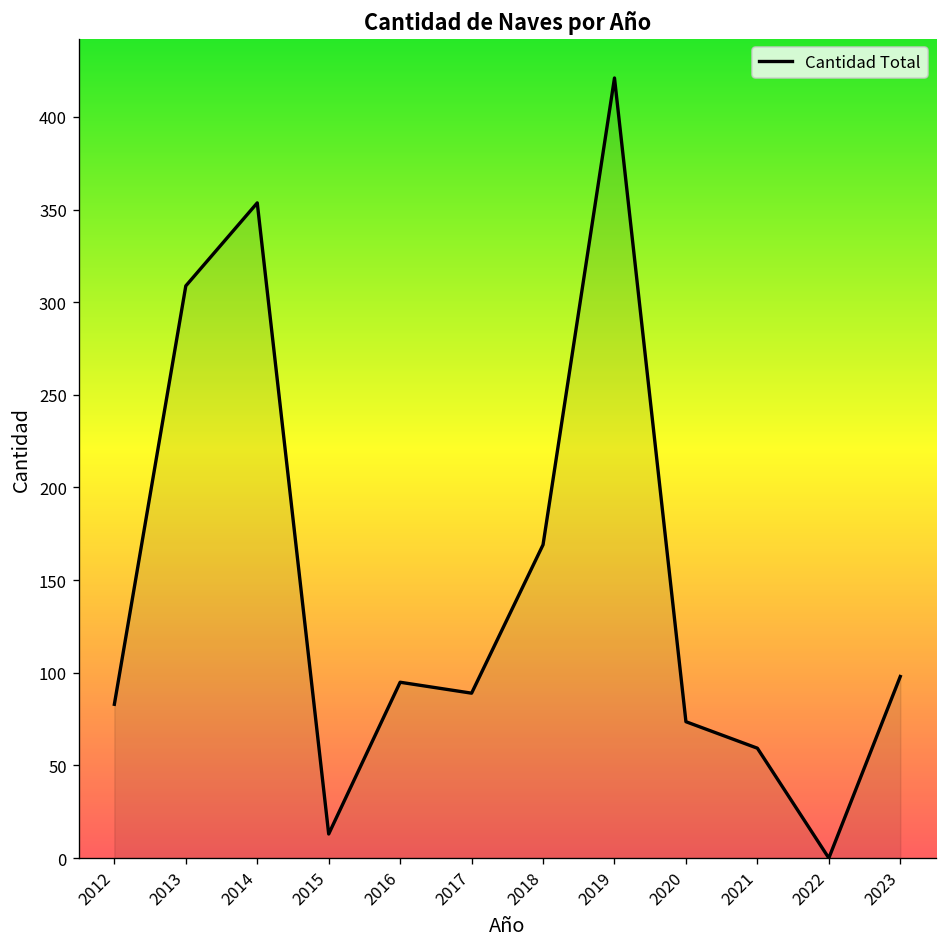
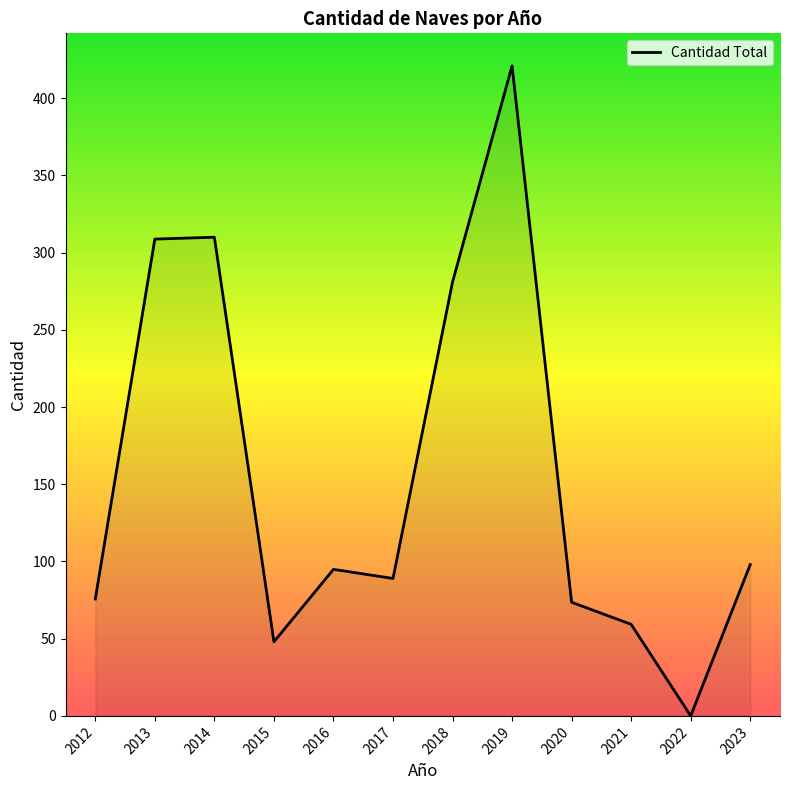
2012: 83 -> 76
2014: 354 -> 310
2015: 13 -> 48
2018: 169 -> 281
